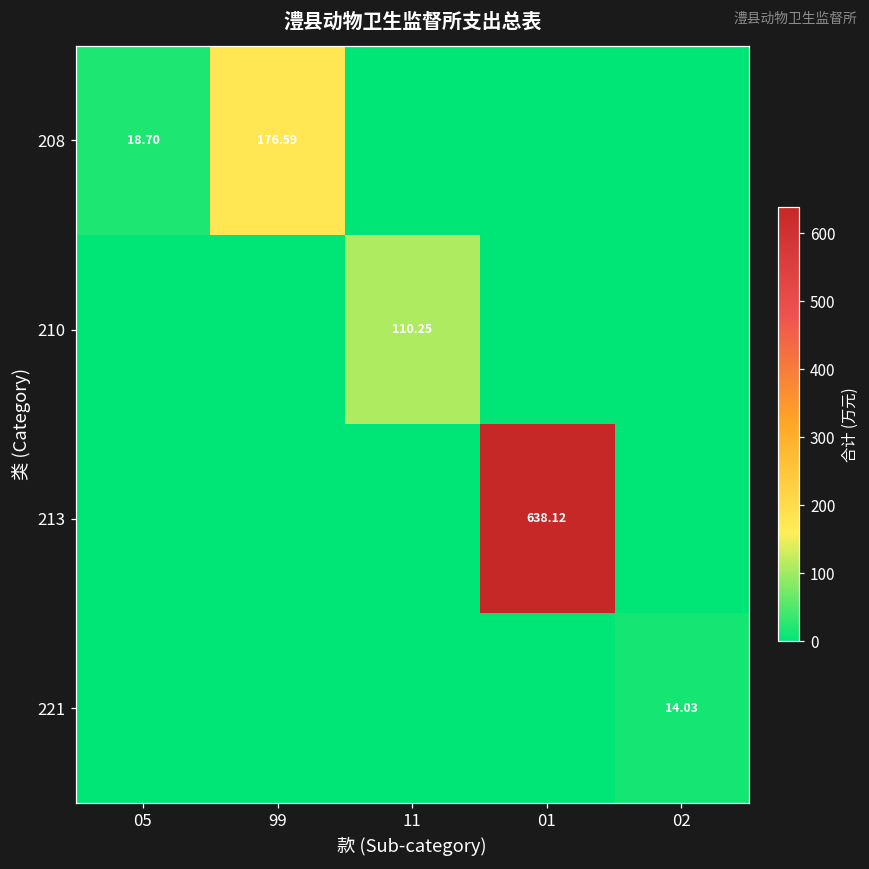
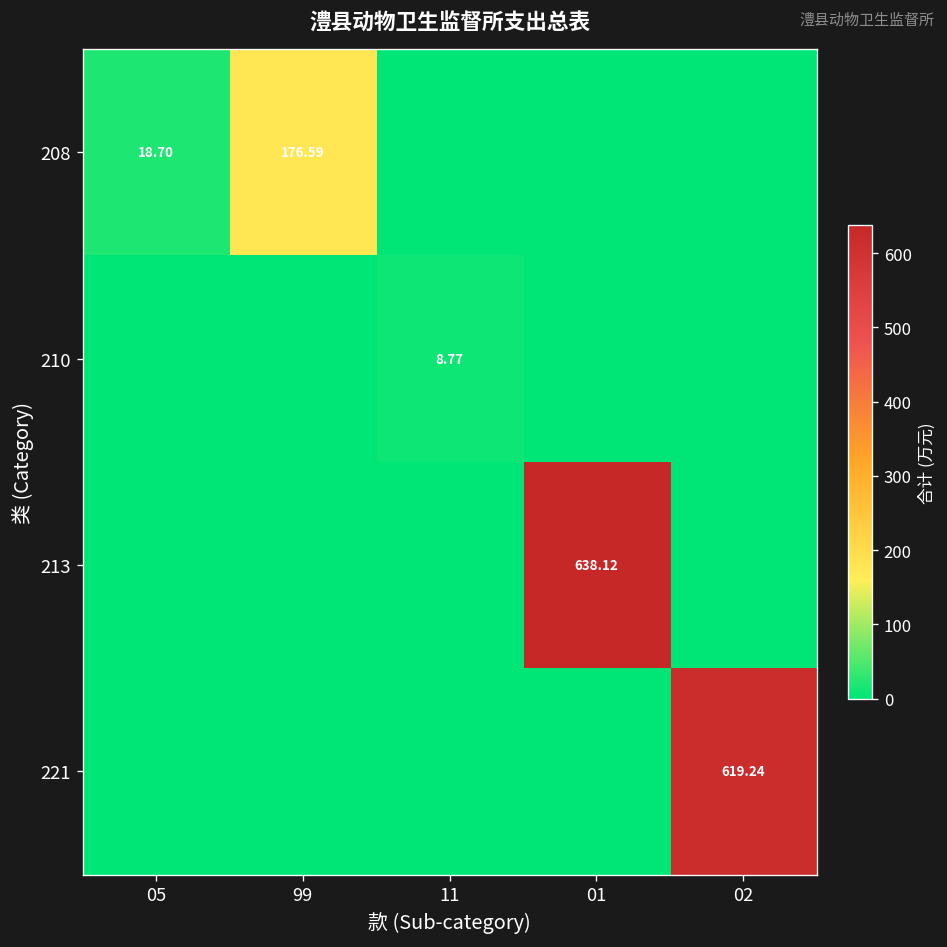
210, 11: 110.25 -> 8.77
221, 02: 14.03 -> 619.24
